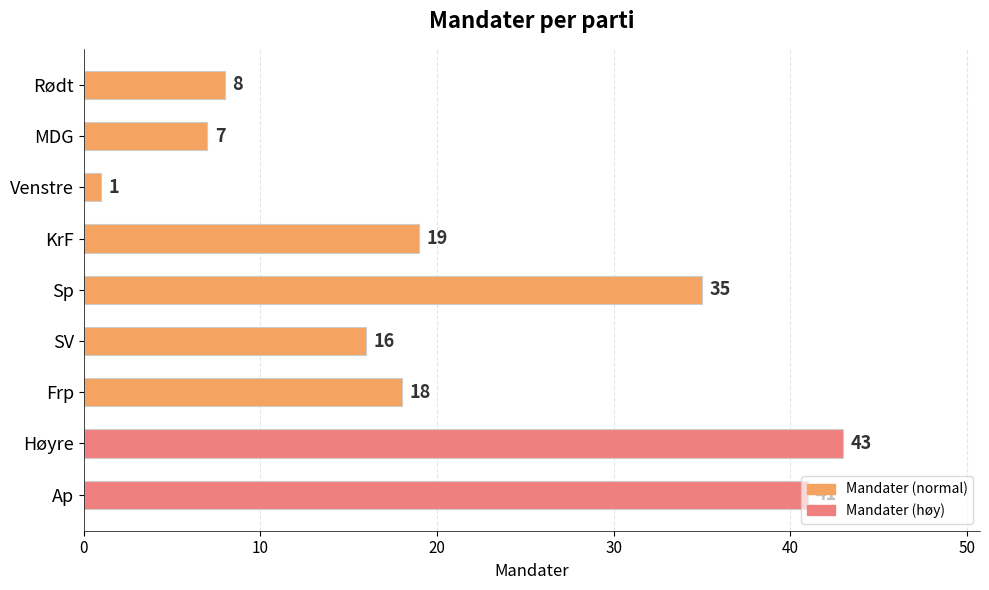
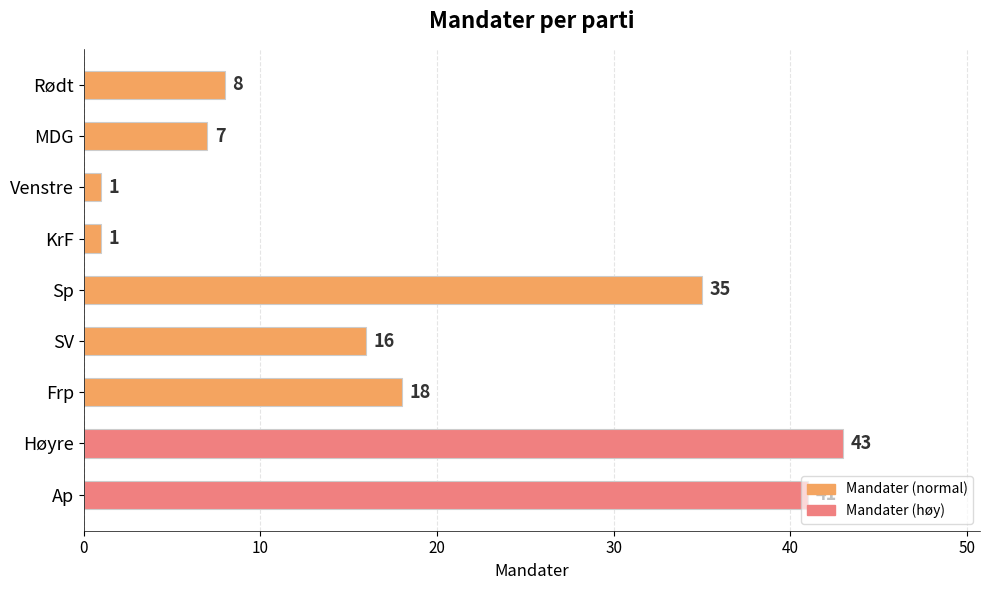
KrF: 19 -> 1
